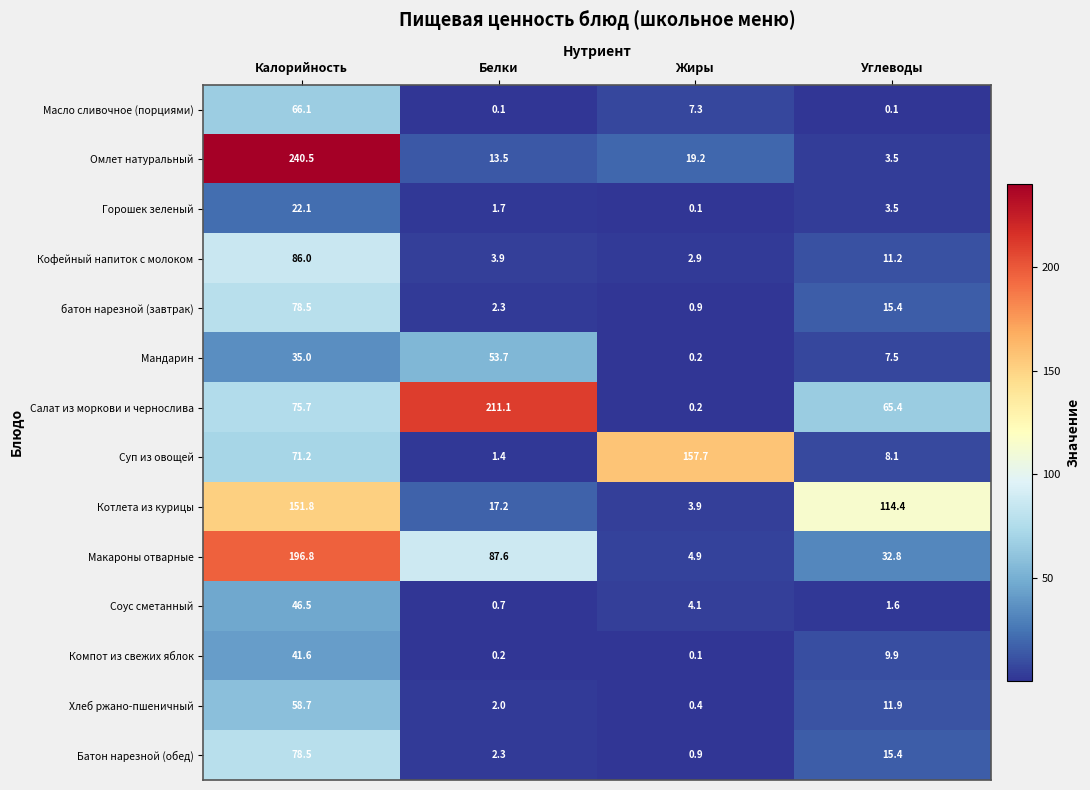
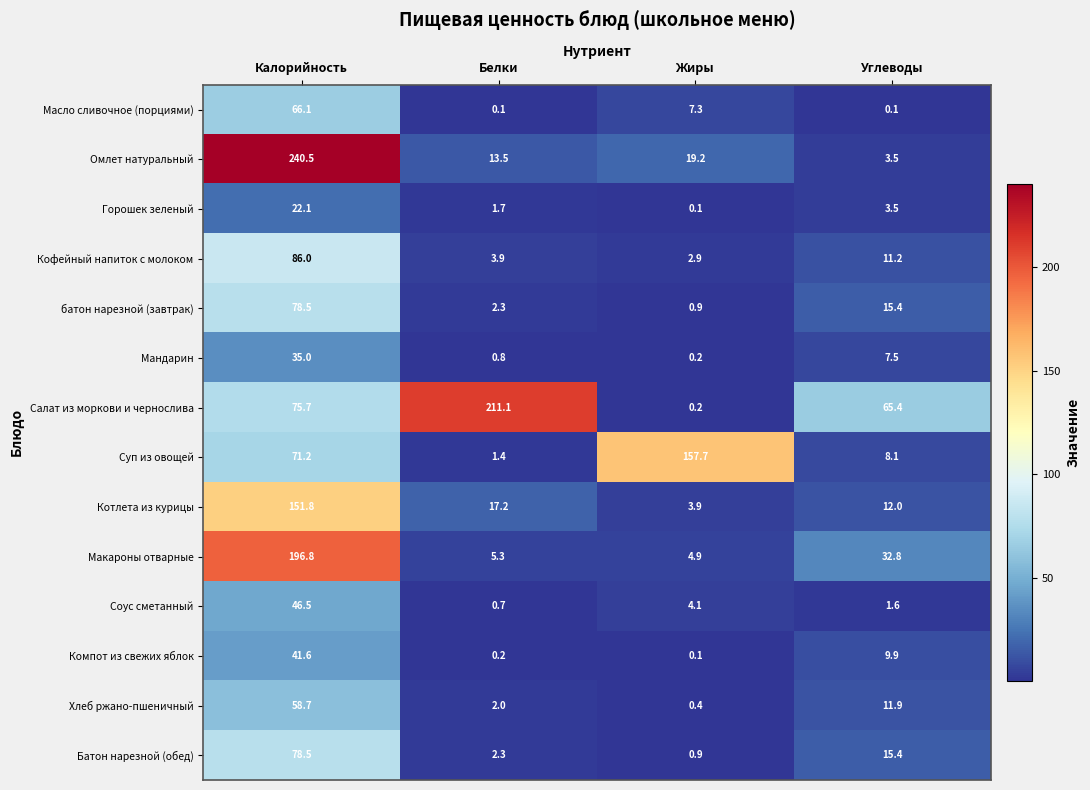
Мандарин, Белки: 53.7 -> 0.8
Котлета из курицы, Углеводы: 114.4 -> 12.0
Макароны отварные, Белки: 87.6 -> 5.3
